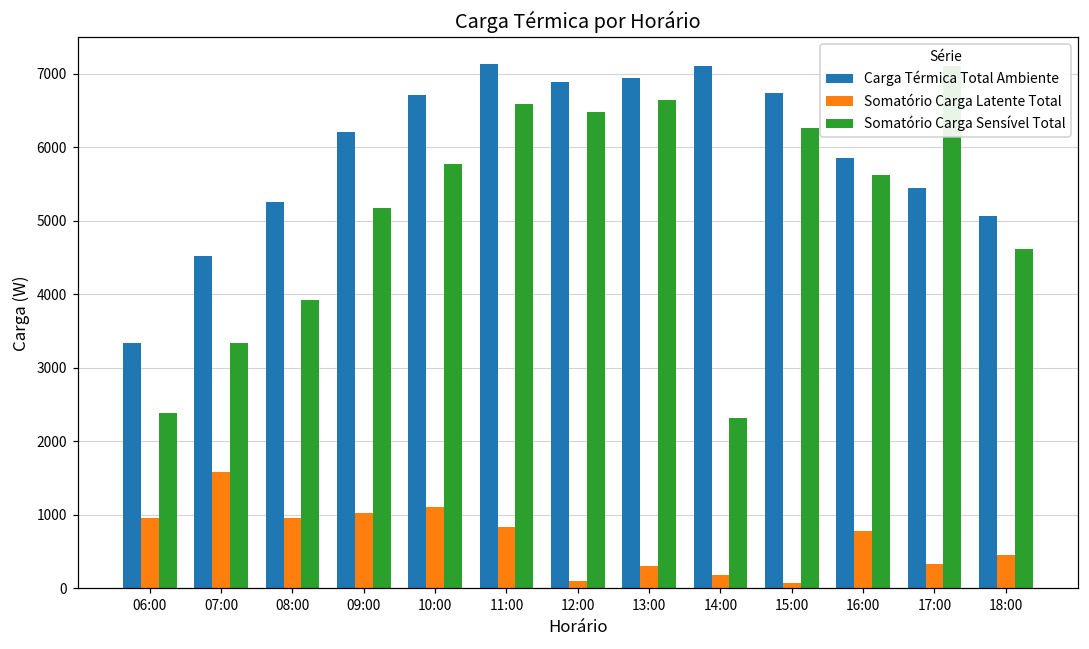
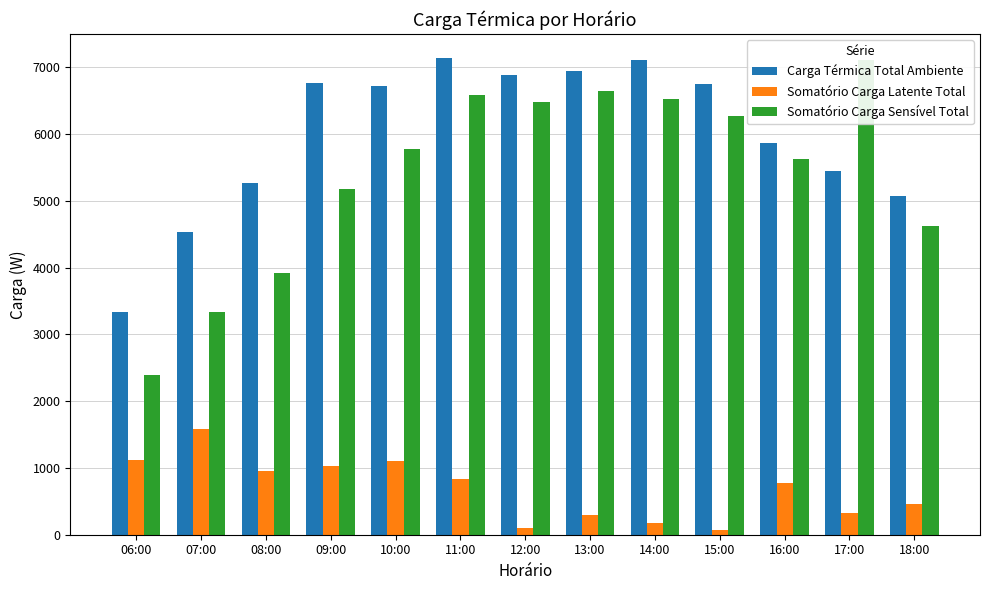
Somatório Carga Latente Total, 06:00: 900 -> 1100
Carga Térmica Total Ambiente, 09:00: 6200 -> 6800
Somatório Carga Sensível Total, 14:00: 2300 -> 6500
